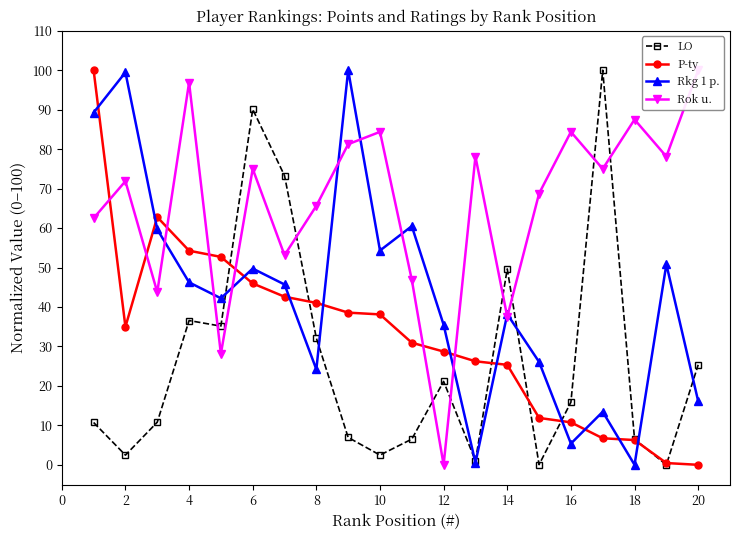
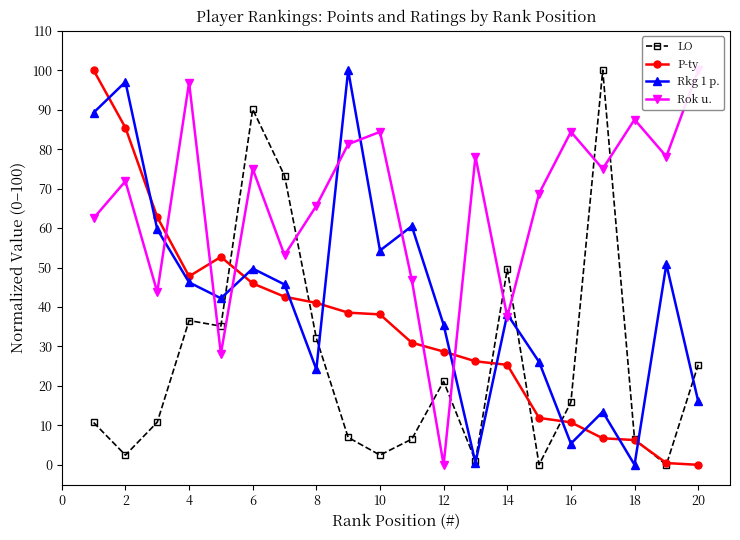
P-ty, 2: 35 -> 85
Rkg 1 p., 2: 99 -> 97
P-ty, 4: 54 -> 48
